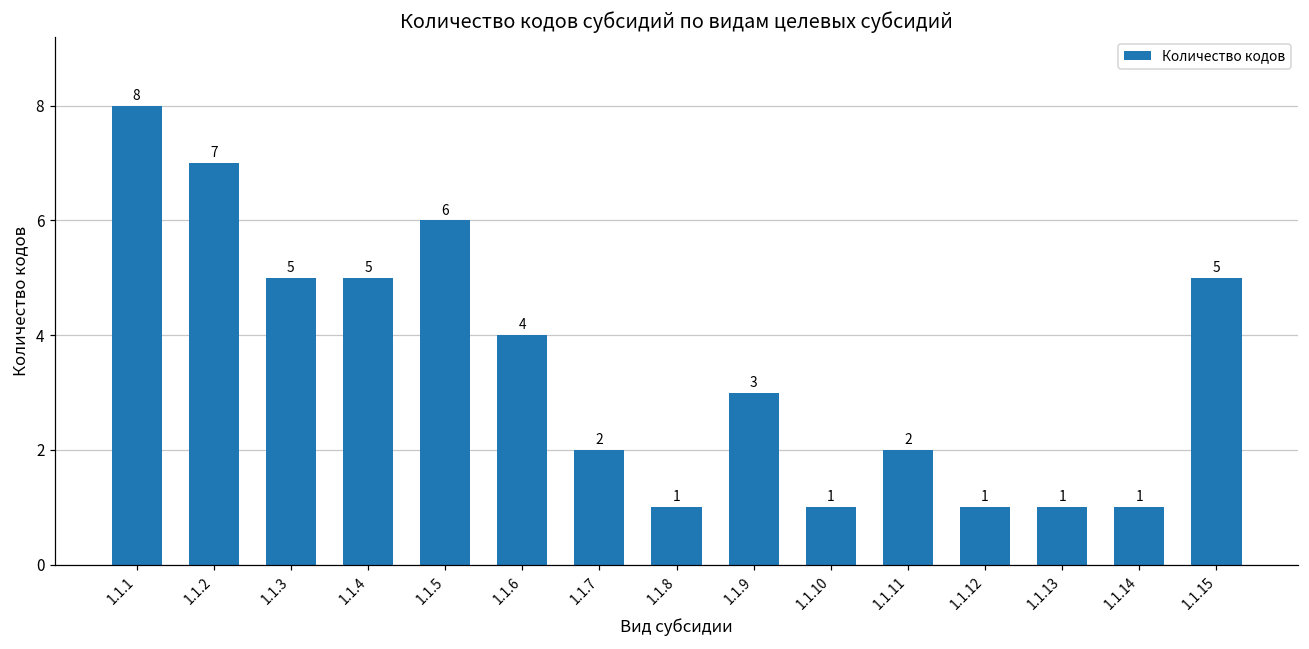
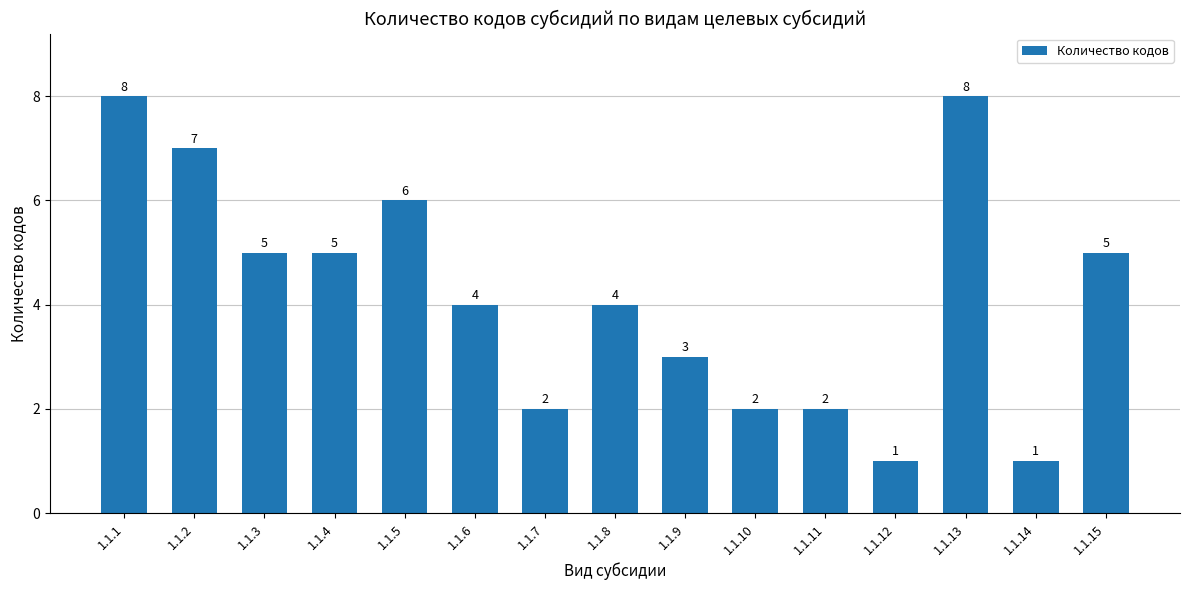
1.1.8: 1 -> 4
1.1.10: 1 -> 2
1.1.13: 1 -> 8
